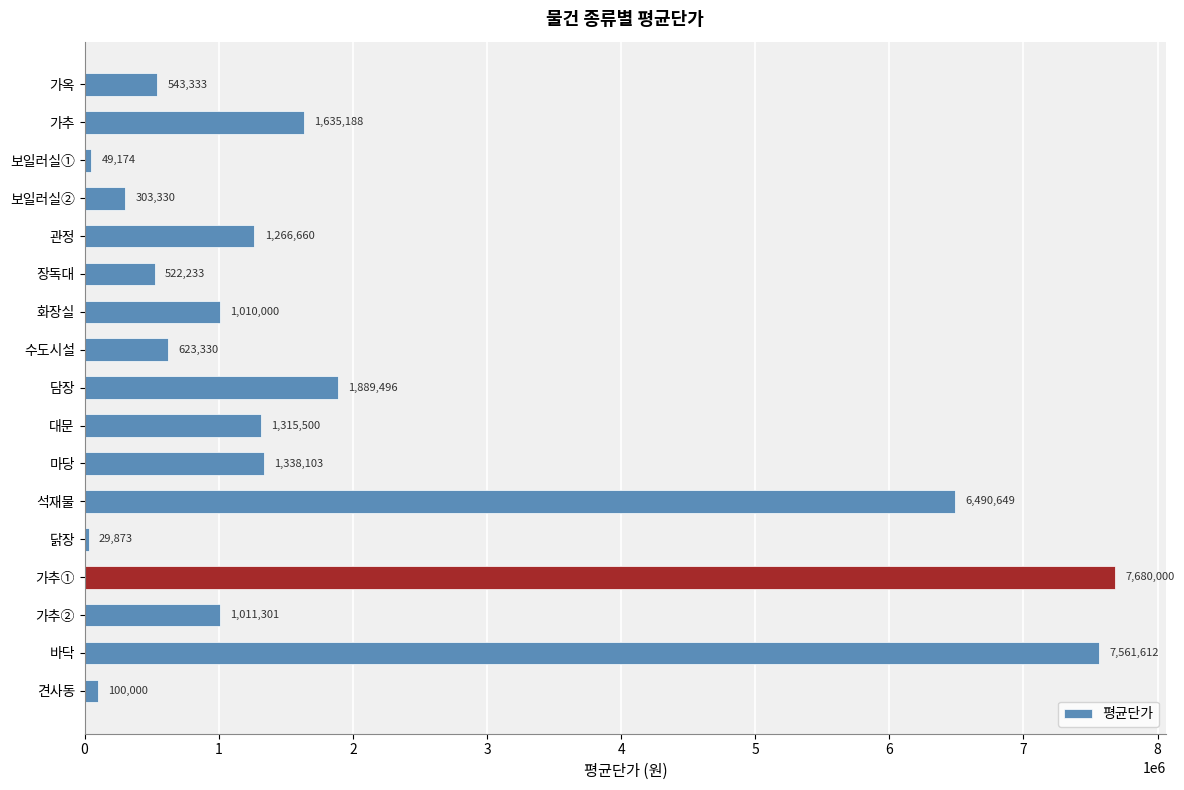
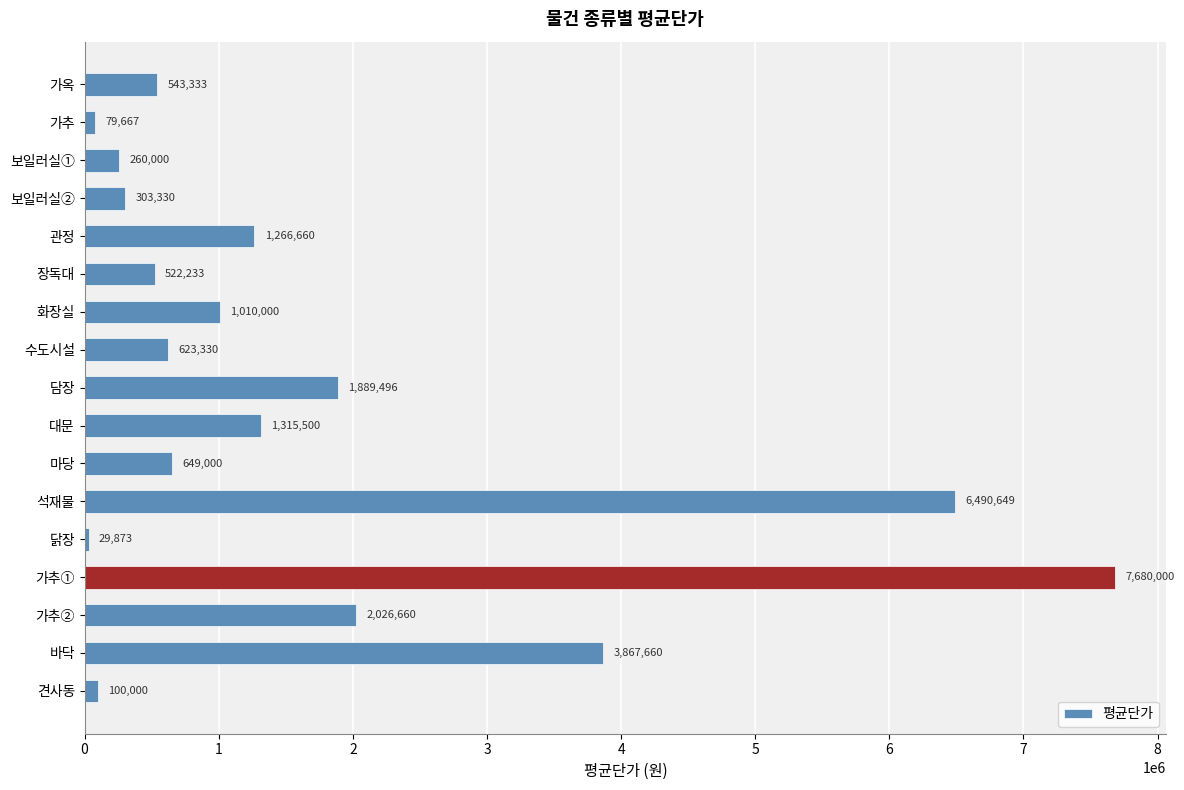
가추: 1,635,188 -> 79,667
보일러실①: 49,174 -> 260,000
마당: 1,338,103 -> 649,000
가추②: 1,011,301 -> 2,026,660
바닥: 7,561,612 -> 3,867,660
